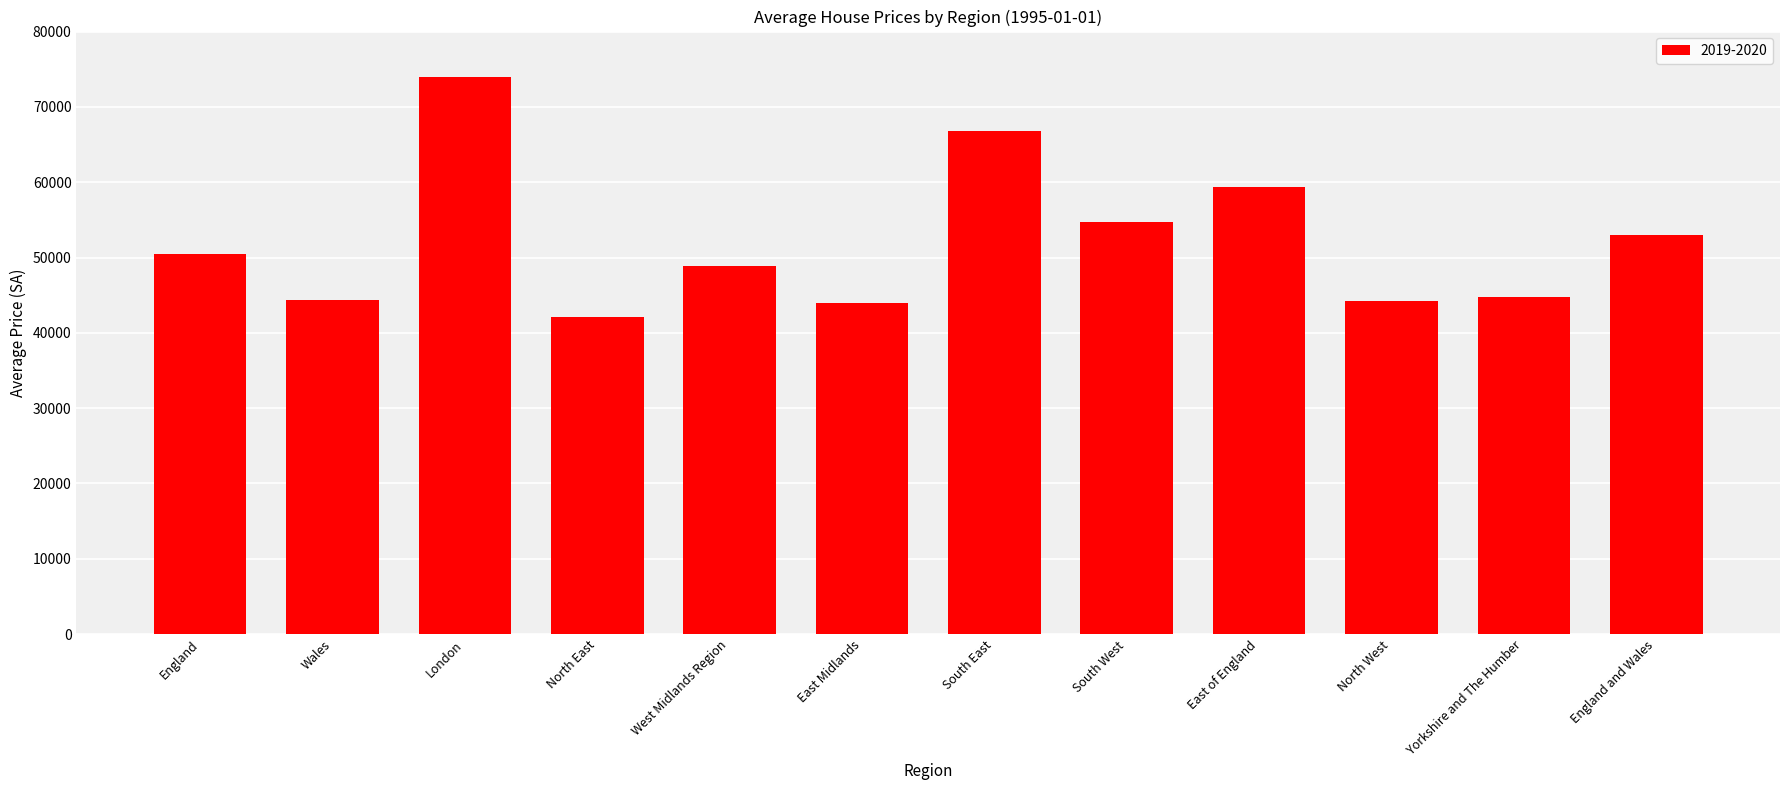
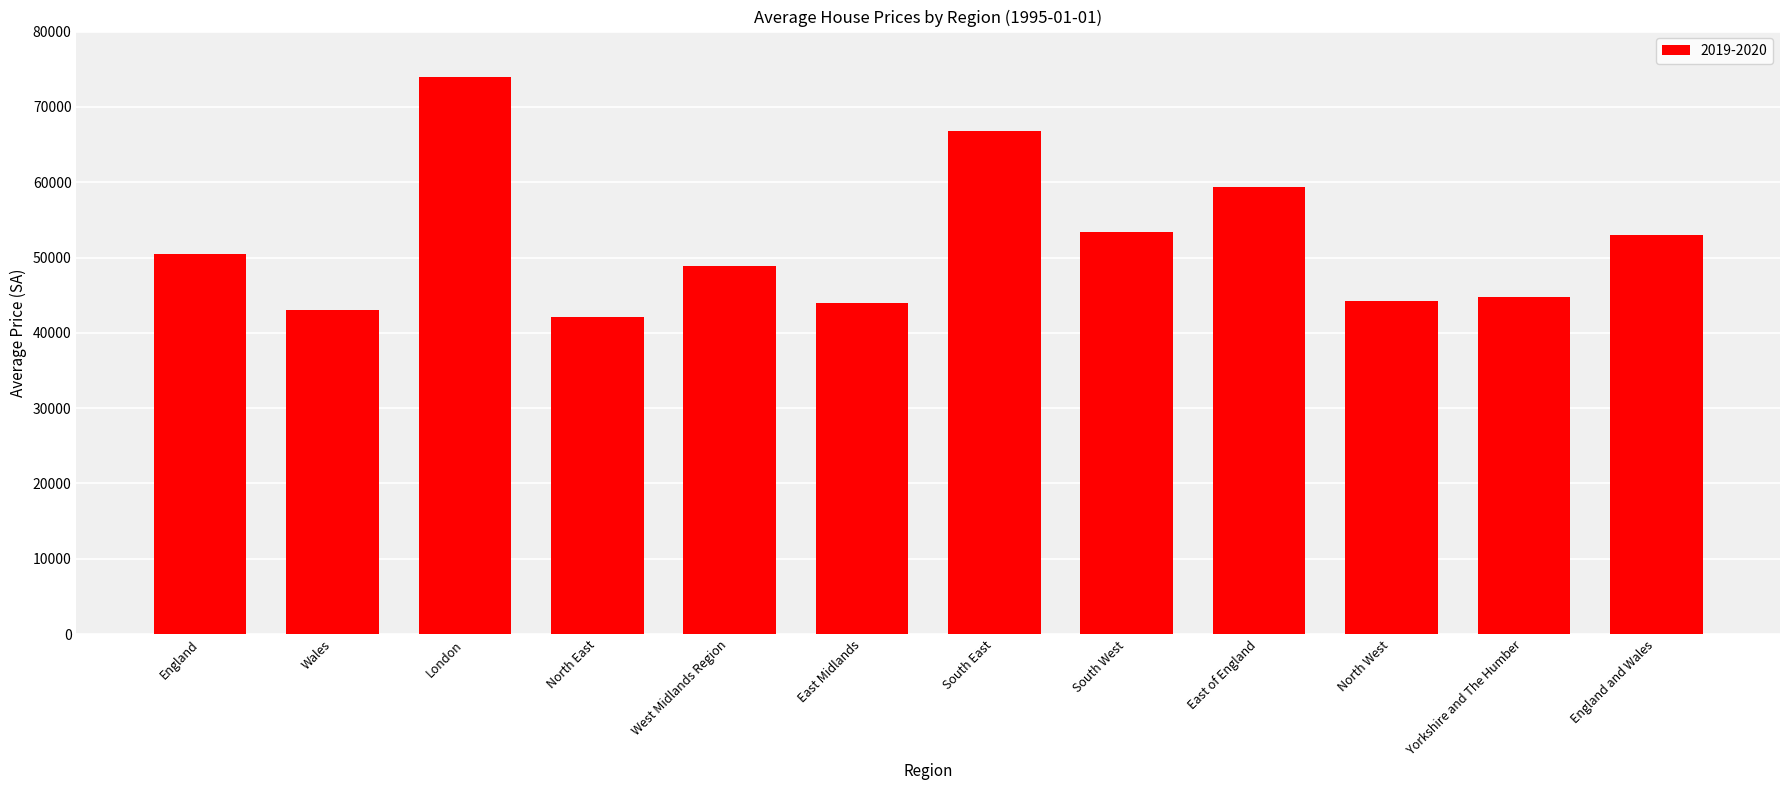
Wales: 44000 -> 43000
South West: 55000 -> 53000
